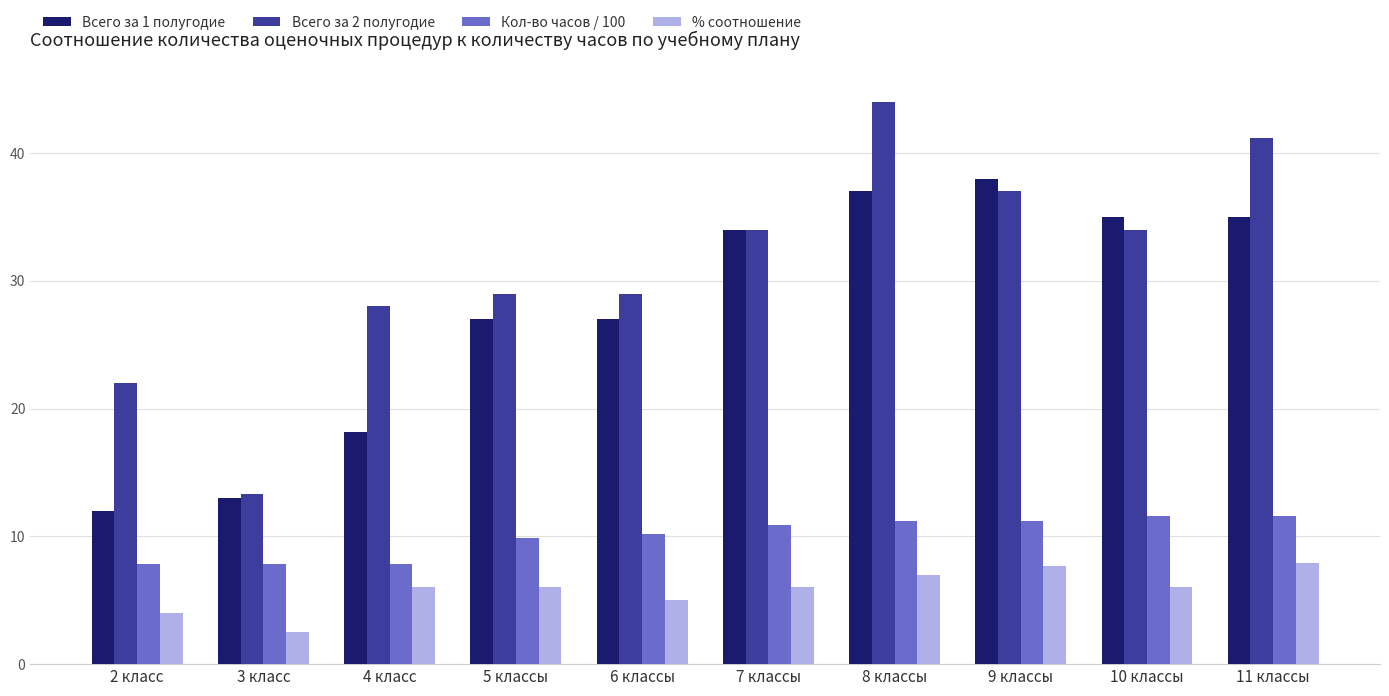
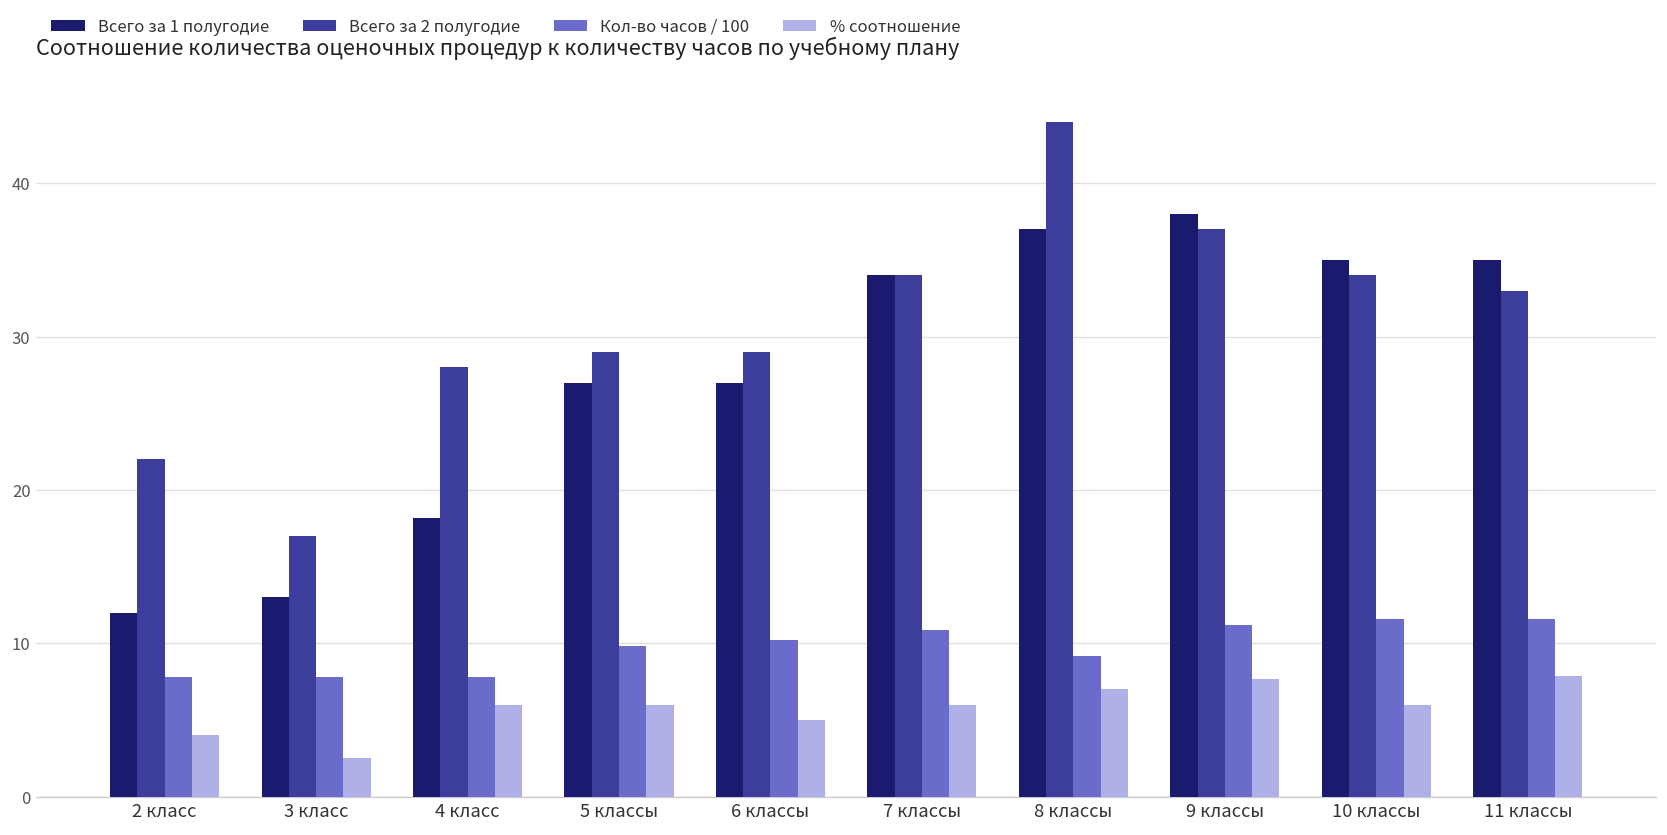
Всего за 2 полугодие, 3 класс: 13.3 -> 17.0
Кол-во часов / 100, 8 классы: 11.2 -> 9.2
Всего за 2 полугодие, 11 классы: 41.2 -> 33.0
